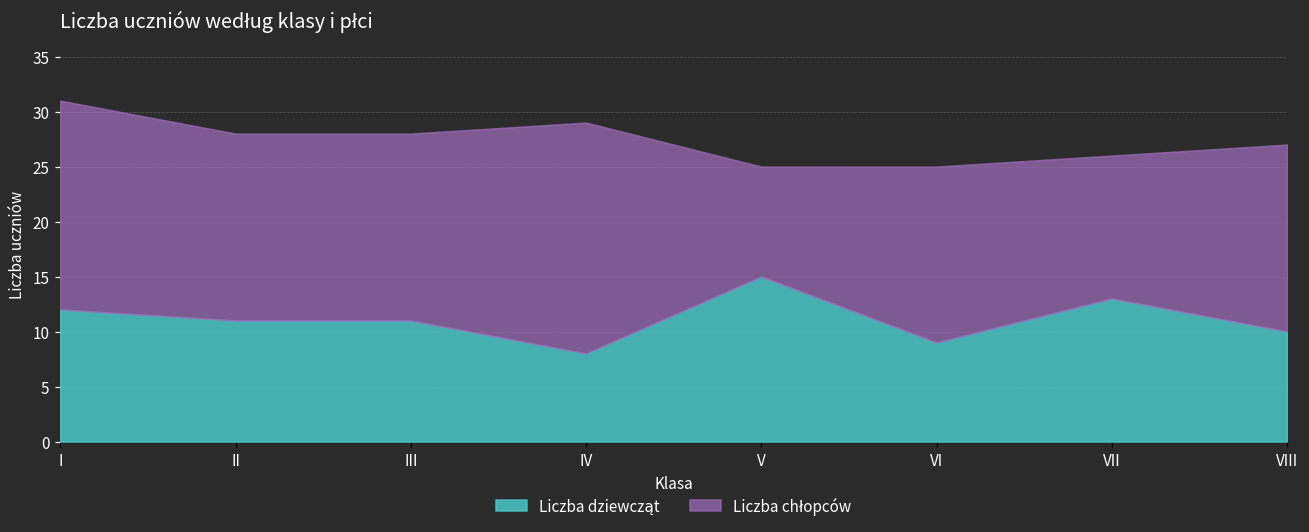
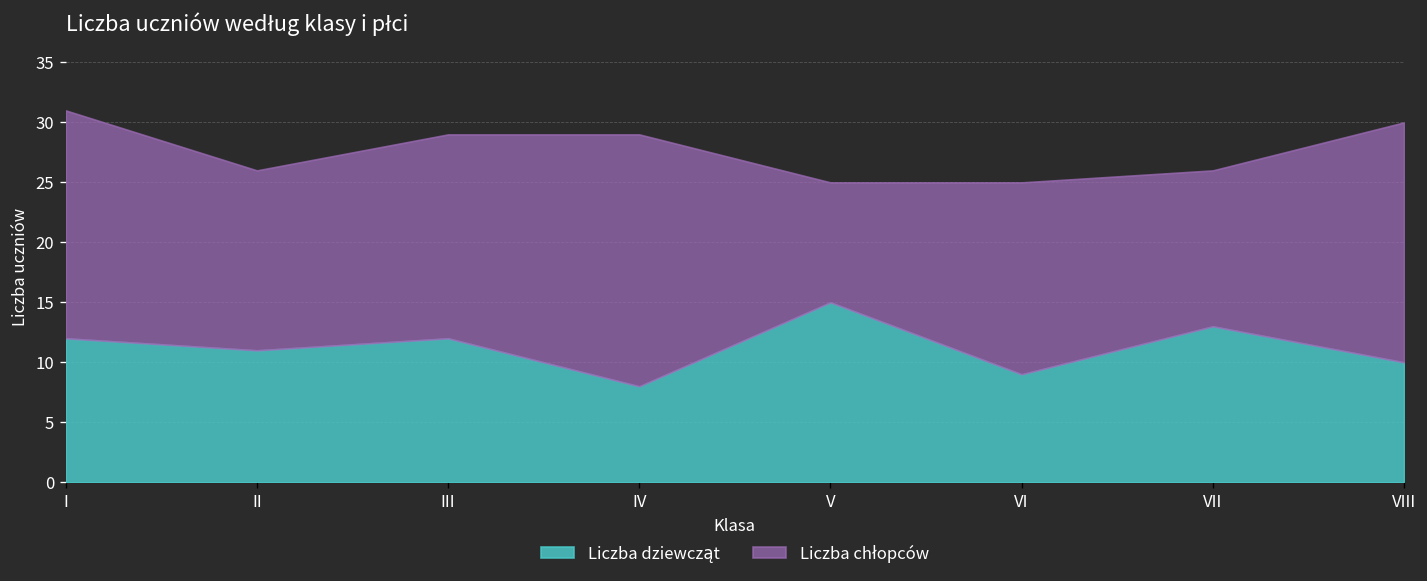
Liczba chłopców, II: 17 -> 15
Liczba dziewcząt, III: 11 -> 12
Liczba chłopców, VIII: 17 -> 20
